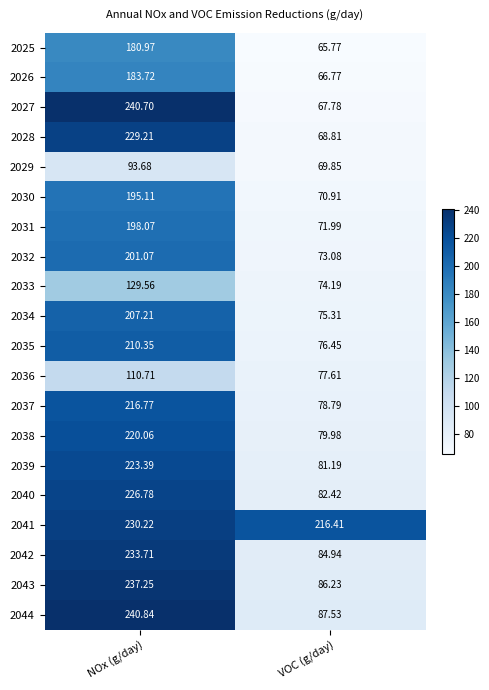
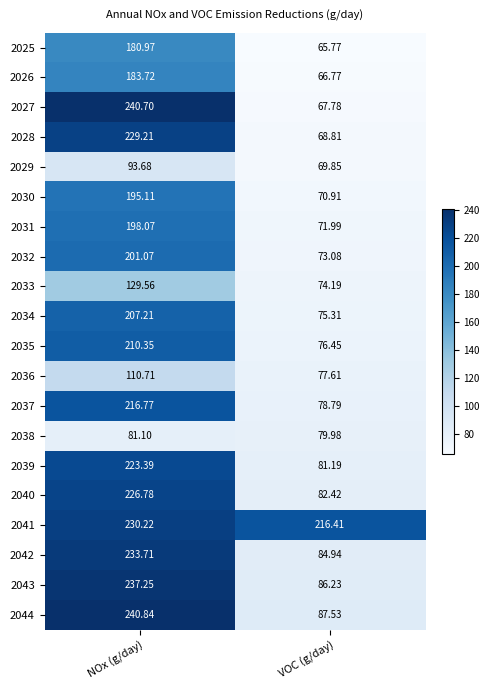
2038, NOx (g/day): 220.06 -> 81.10
